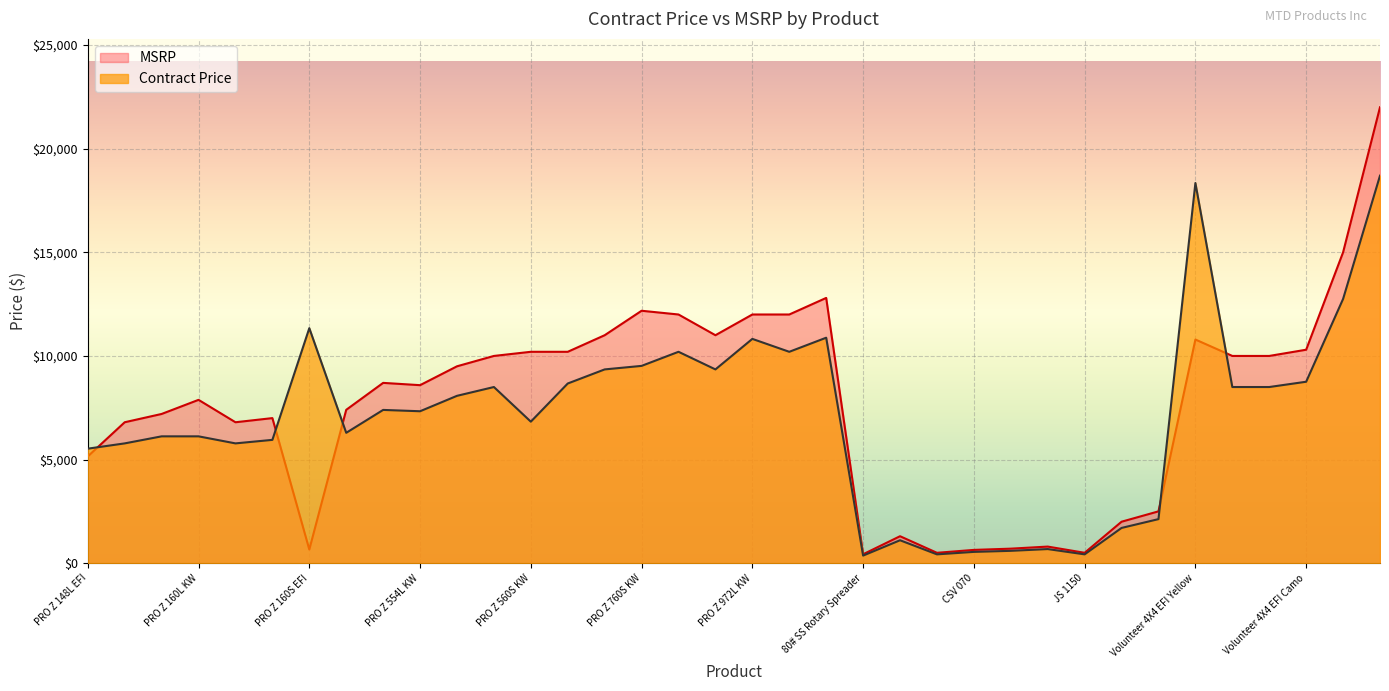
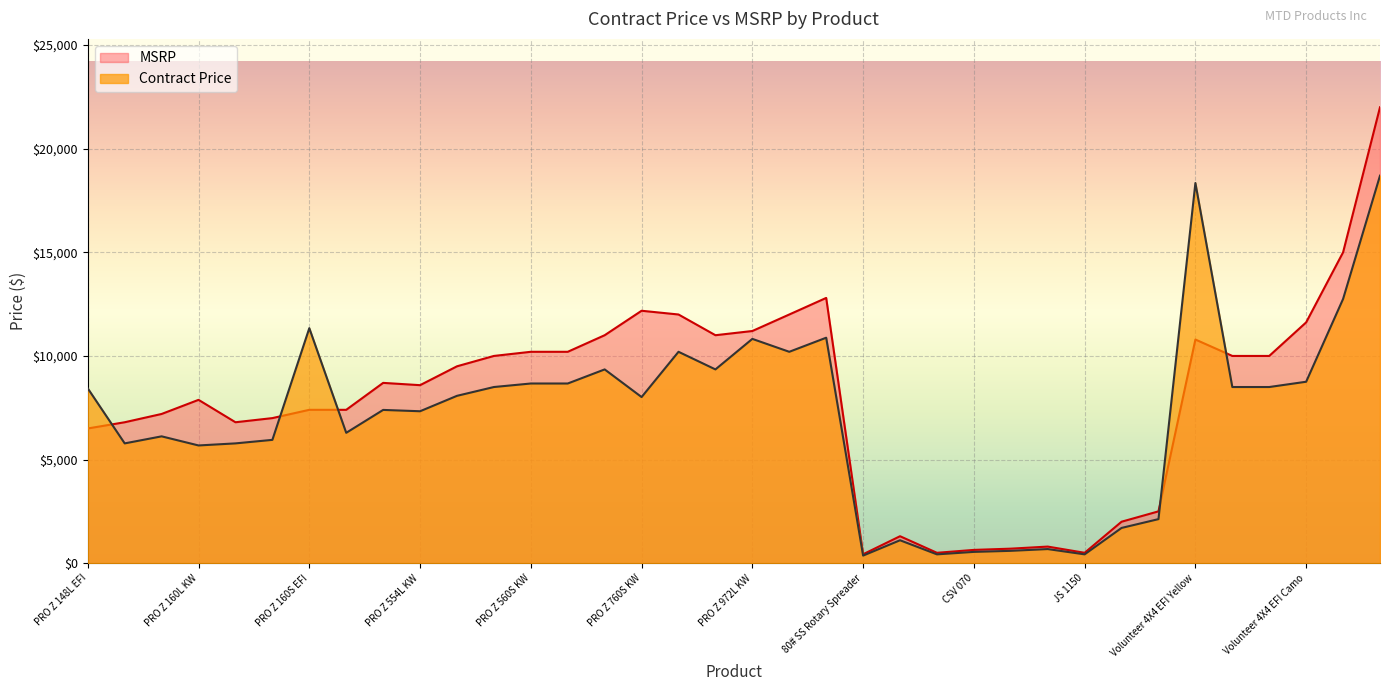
MSRP, PRO Z 148L EFI: $5,200 -> $6,500
Contract Price, PRO Z 148L EFI: $5,500 -> $8,400
Contract Price, PRO Z 160L KW: $6,100 -> $5,700
MSRP, PRO Z 160S EFI: $700 -> $7,400
Contract Price, PRO Z 560S KW: $6,800 -> $8,700
Contract Price, PRO Z 760S KW: $9,500 -> $8,000
MSRP, PRO Z 972L KW: $12,000 -> $11,200
MSRP, Volunteer 4X4 EFI Camo: $10,300 -> $11,600
